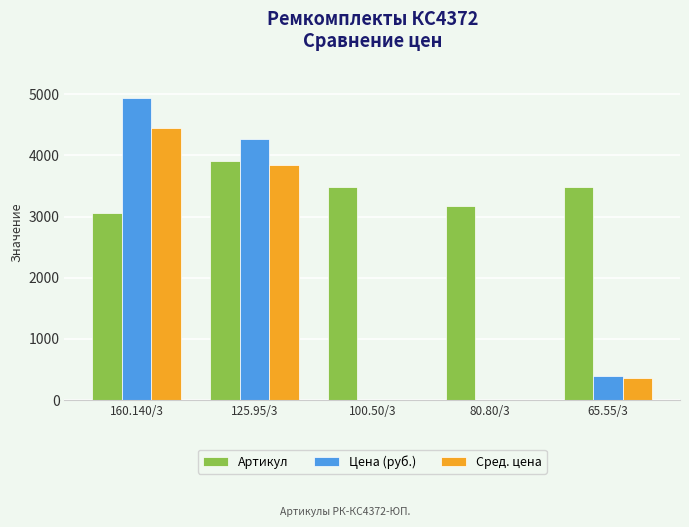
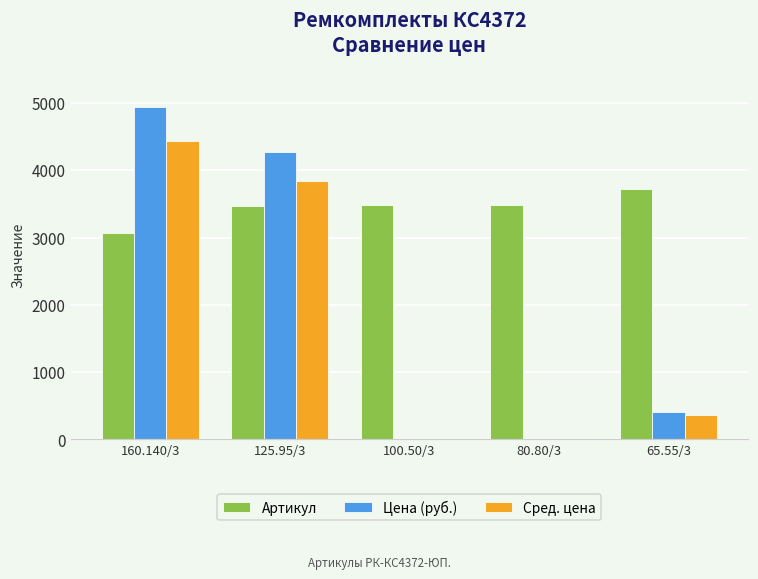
Артикул, 125.95/3: 3900 -> 3500
Артикул, 80.80/3: 3200 -> 3500
Артикул, 65.55/3: 3500 -> 3700
